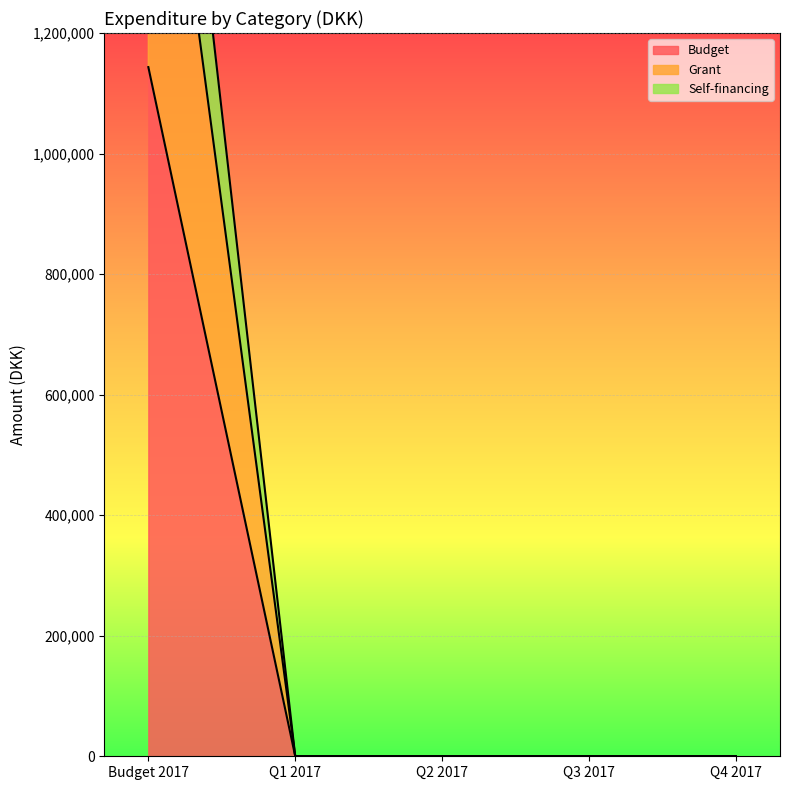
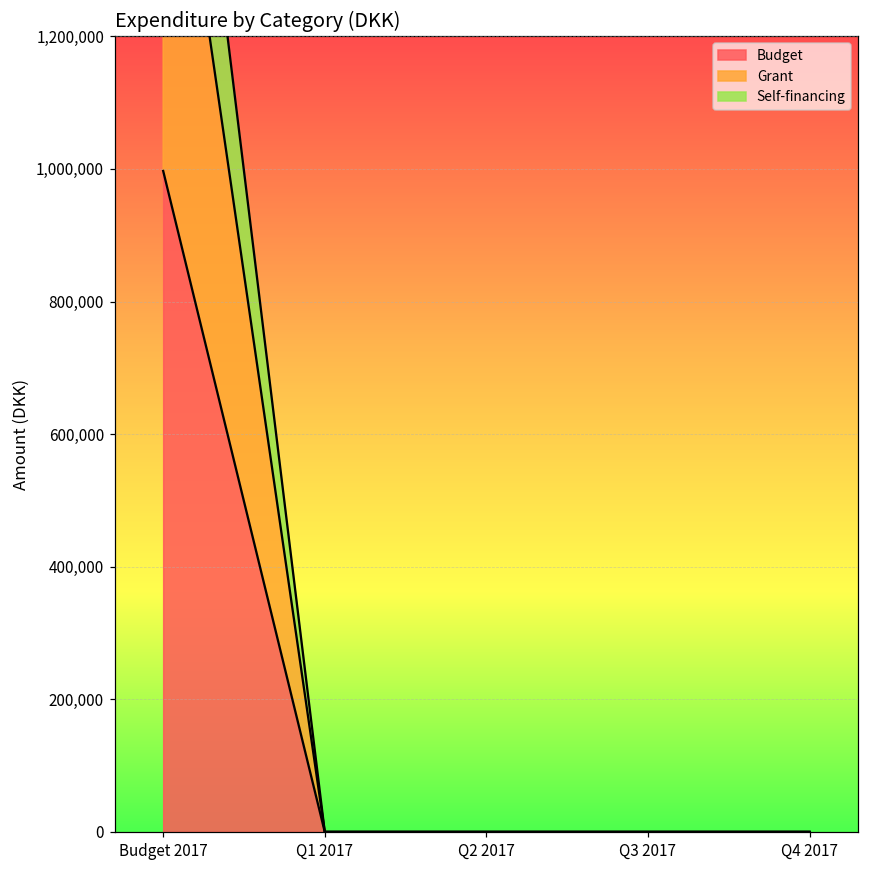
Budget, Budget 2017: 1,140,000 -> 1,000,000
